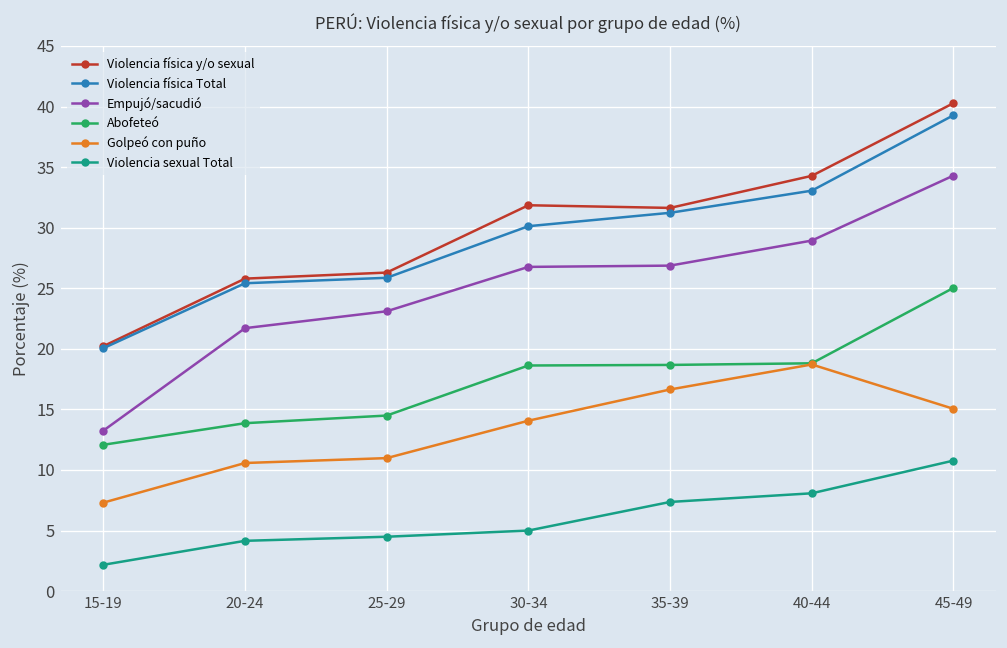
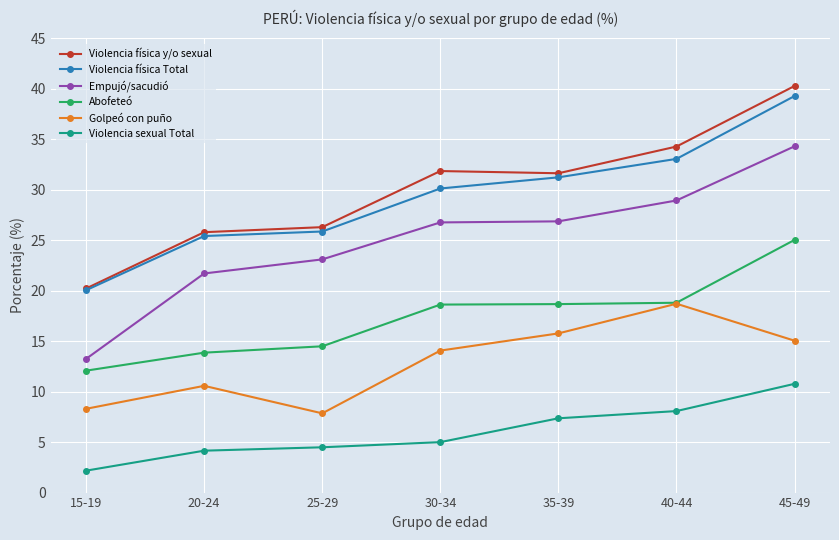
Golpeó con puño, 15-19: 7.3 -> 8.3
Golpeó con puño, 25-29: 11.0 -> 7.8
Golpeó con puño, 35-39: 16.6 -> 15.8
